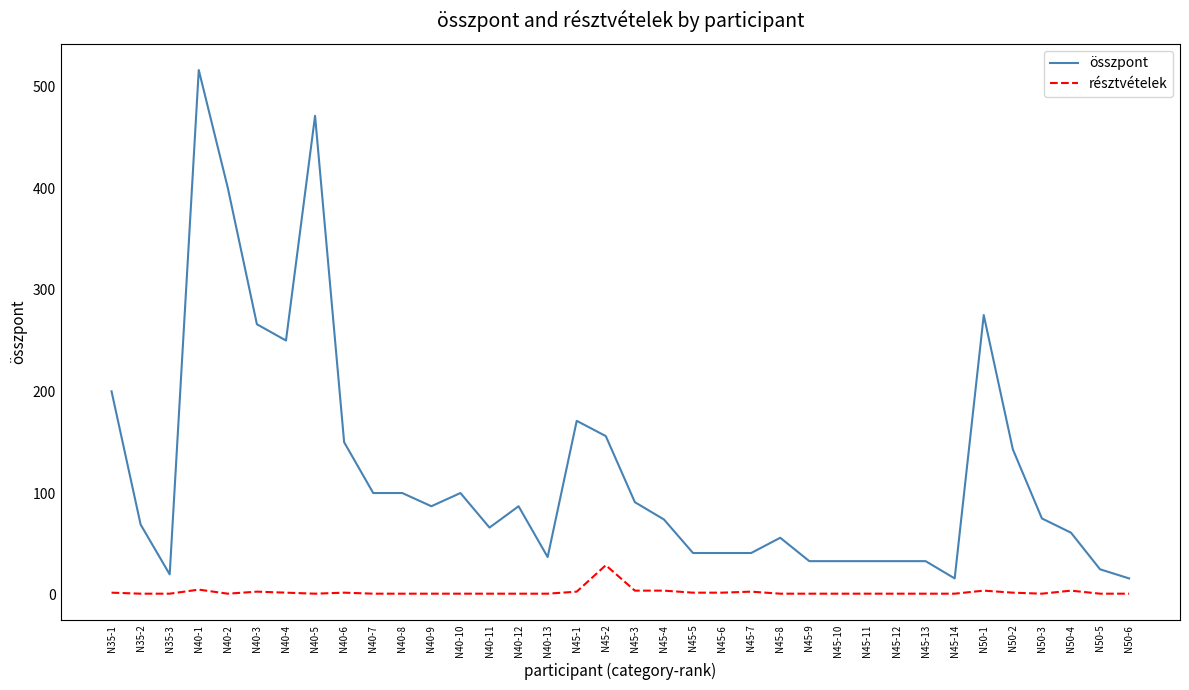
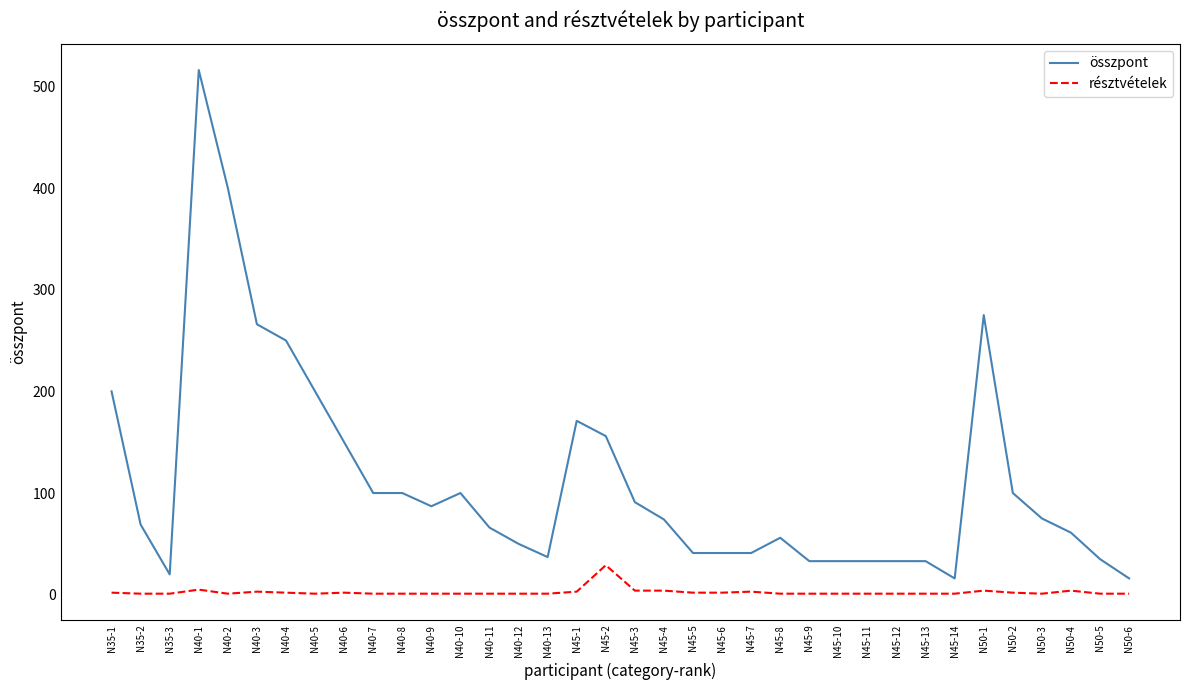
összpont, N40-5: 471 -> 200
összpont, N40-12: 87 -> 50
összpont, N50-2: 143 -> 100
összpont, N50-5: 25 -> 35
